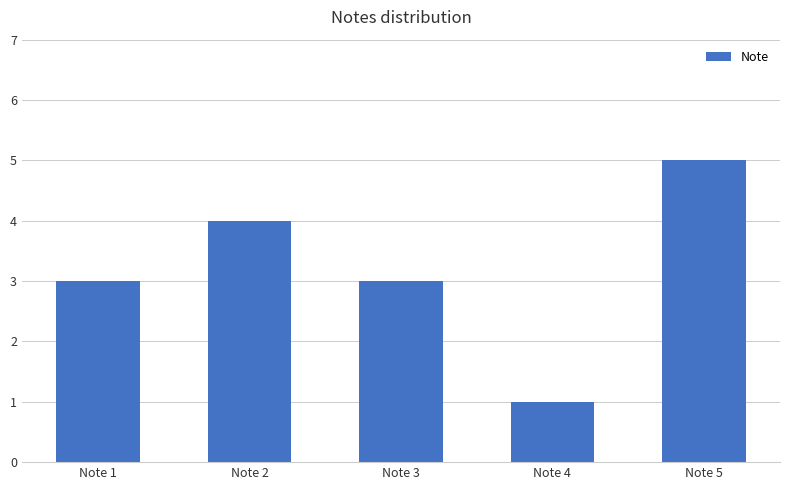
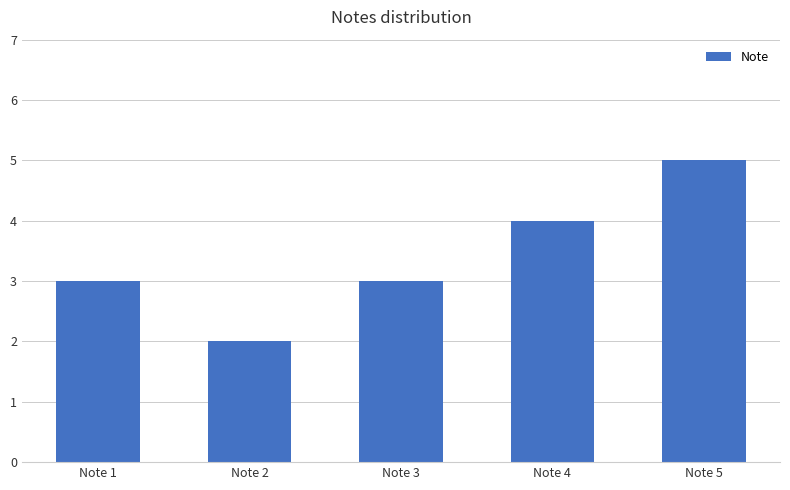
Note 2: 4 -> 2
Note 4: 1 -> 4
